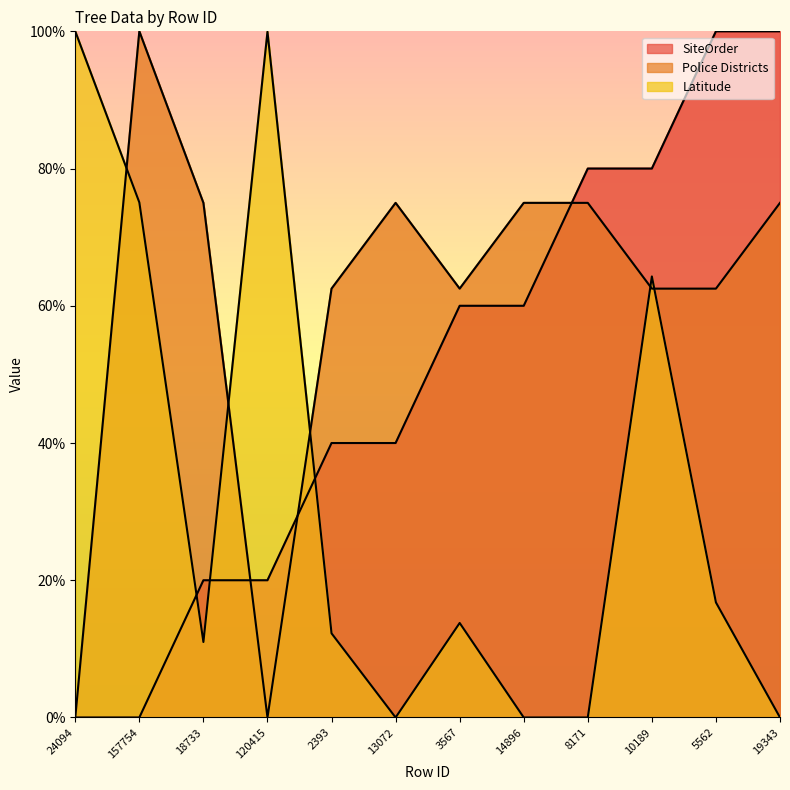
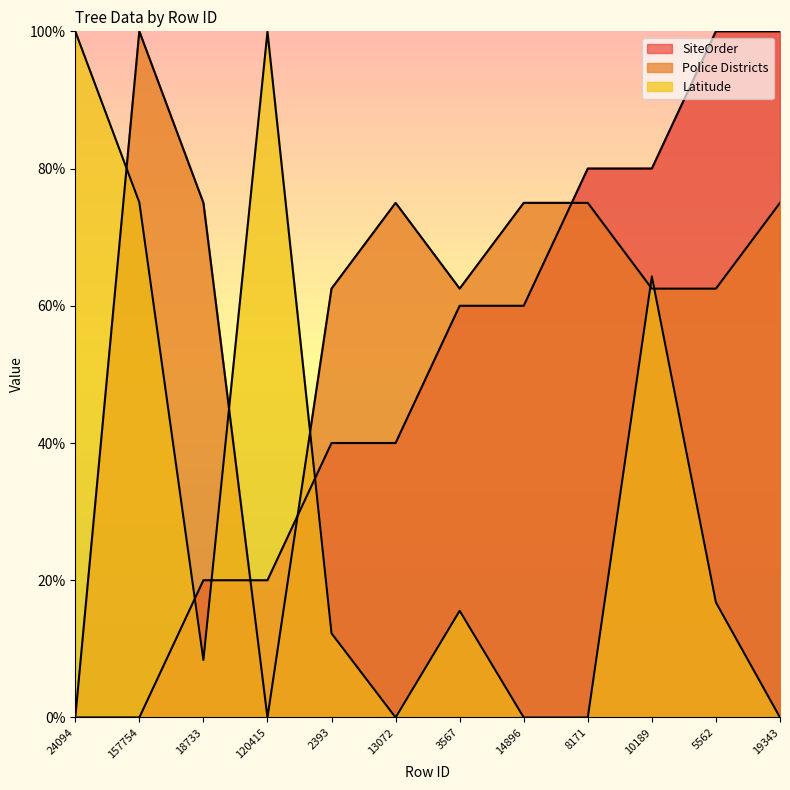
Latitude, 18733: 11% -> 8%
Latitude, 3567: 14% -> 16%
